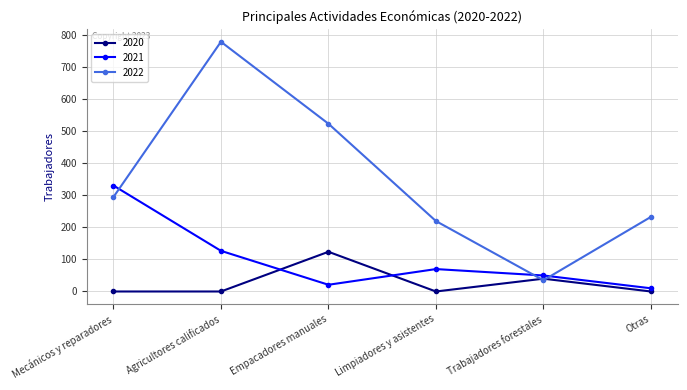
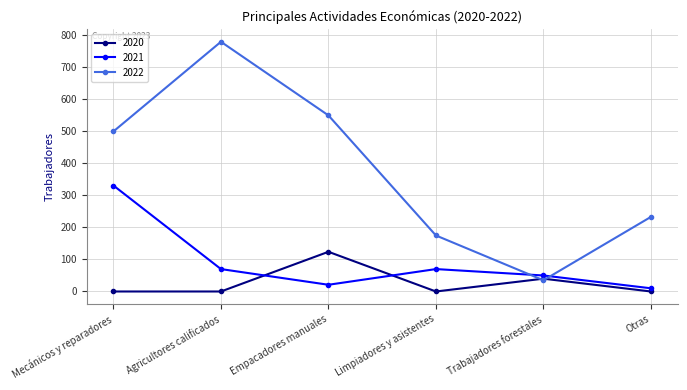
2022, Mecánicos y reparadores: 300 -> 500
2021, Agricultores calificados: 130 -> 70
2022, Empacadores manuales: 520 -> 550
2022, Limpiadores y asistentes: 220 -> 180
